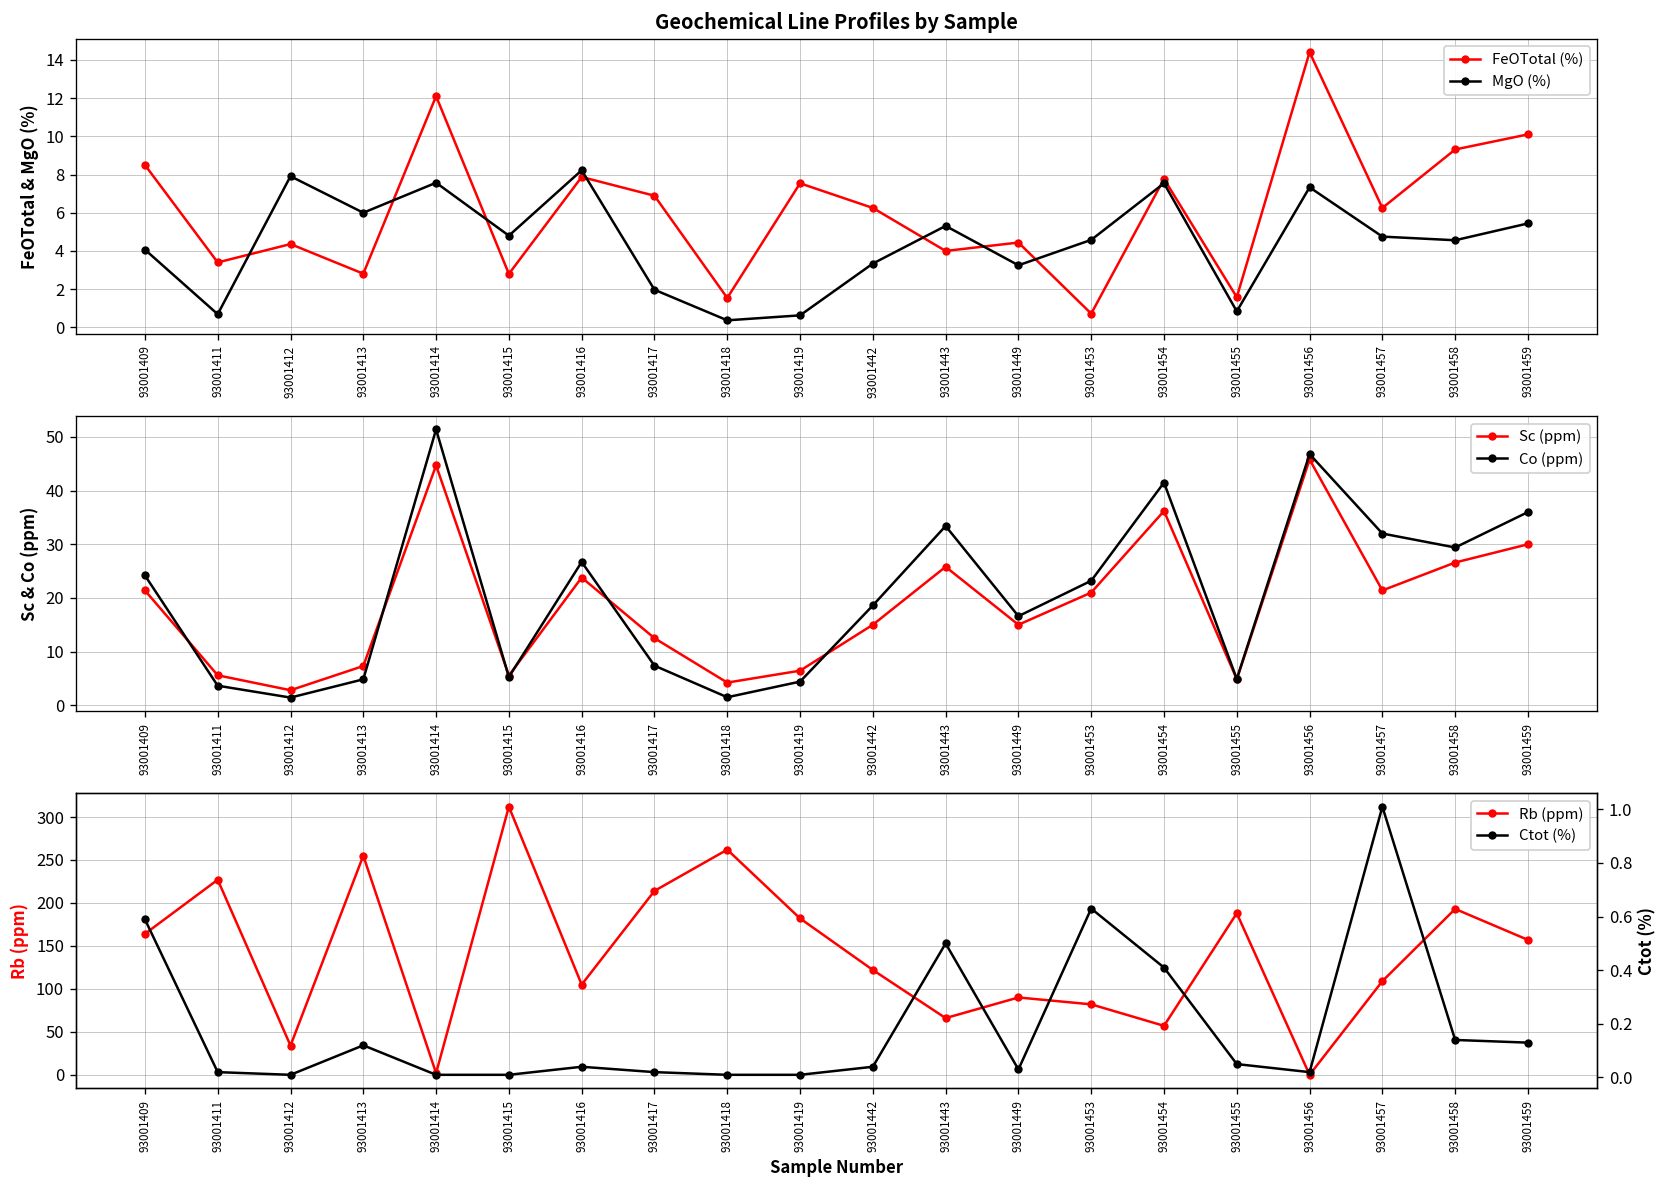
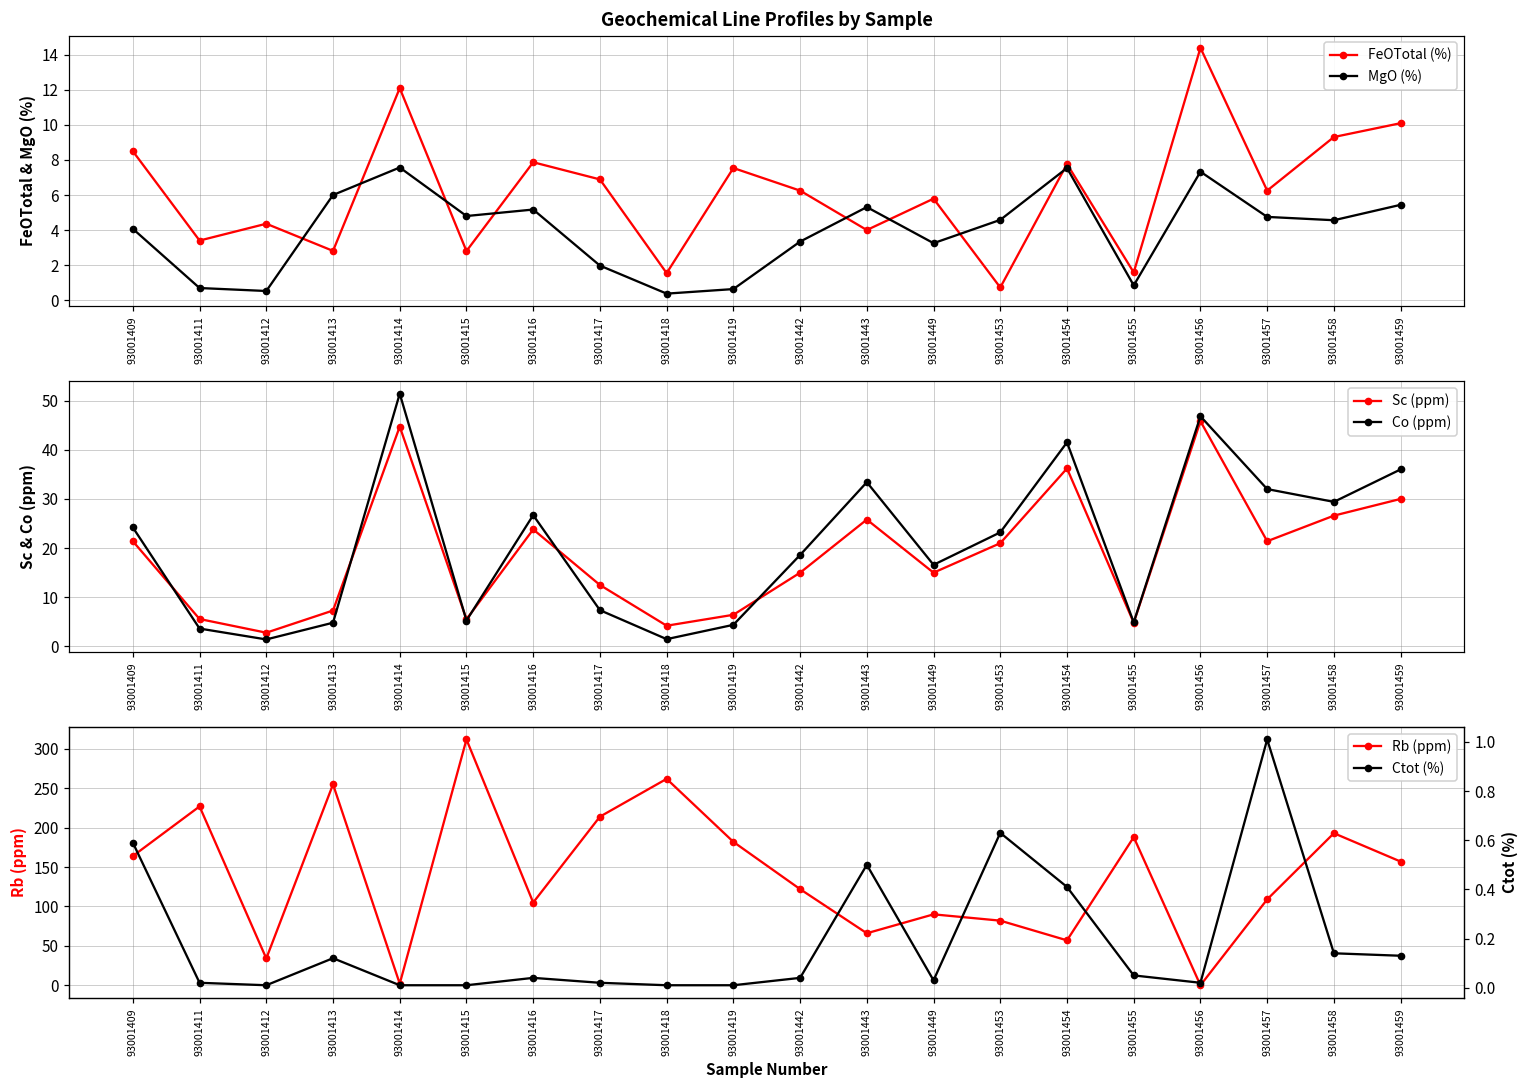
Geochemical Line Profiles by Sample, MgO (%), 93001412: 7.9 -> 0.5
Geochemical Line Profiles by Sample, MgO (%), 93001416: 8.2 -> 5.2
Geochemical Line Profiles by Sample, FeOTotal (%), 93001449: 4.4 -> 5.8
